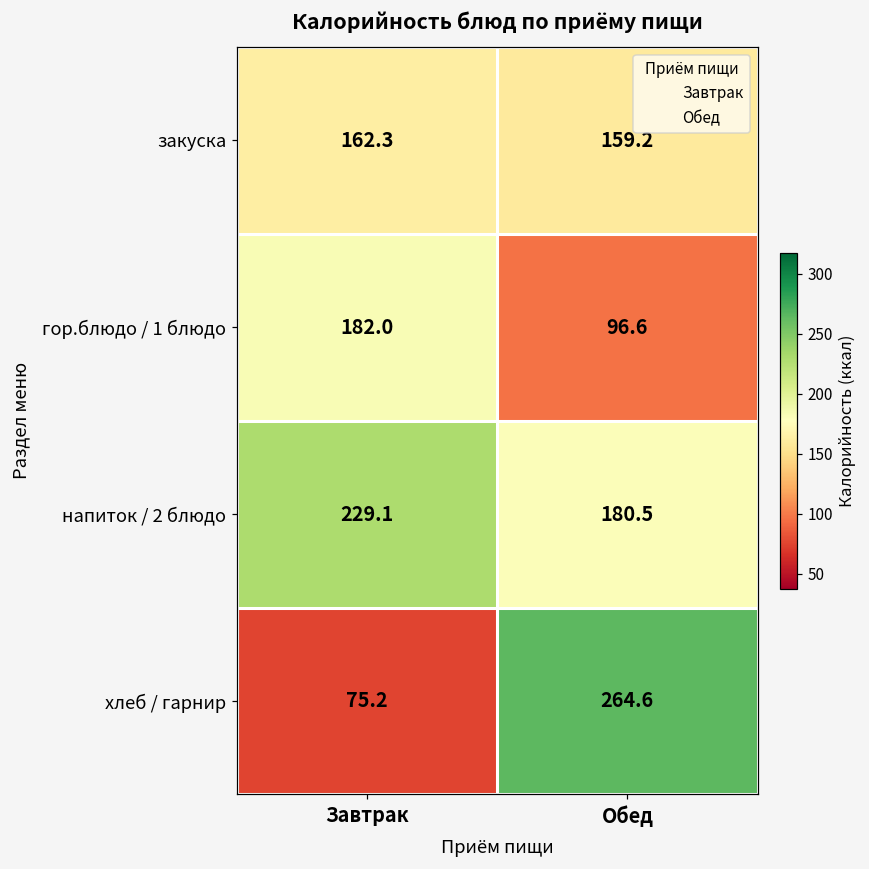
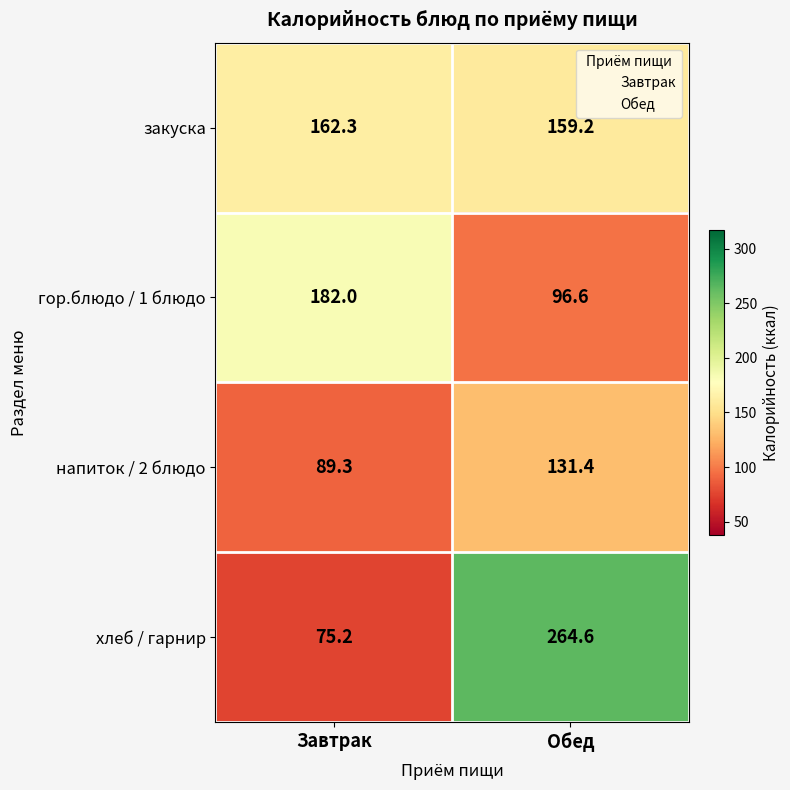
напиток / 2 блюдо, Завтрак: 229.1 -> 89.3
напиток / 2 блюдо, Обед: 180.5 -> 131.4
